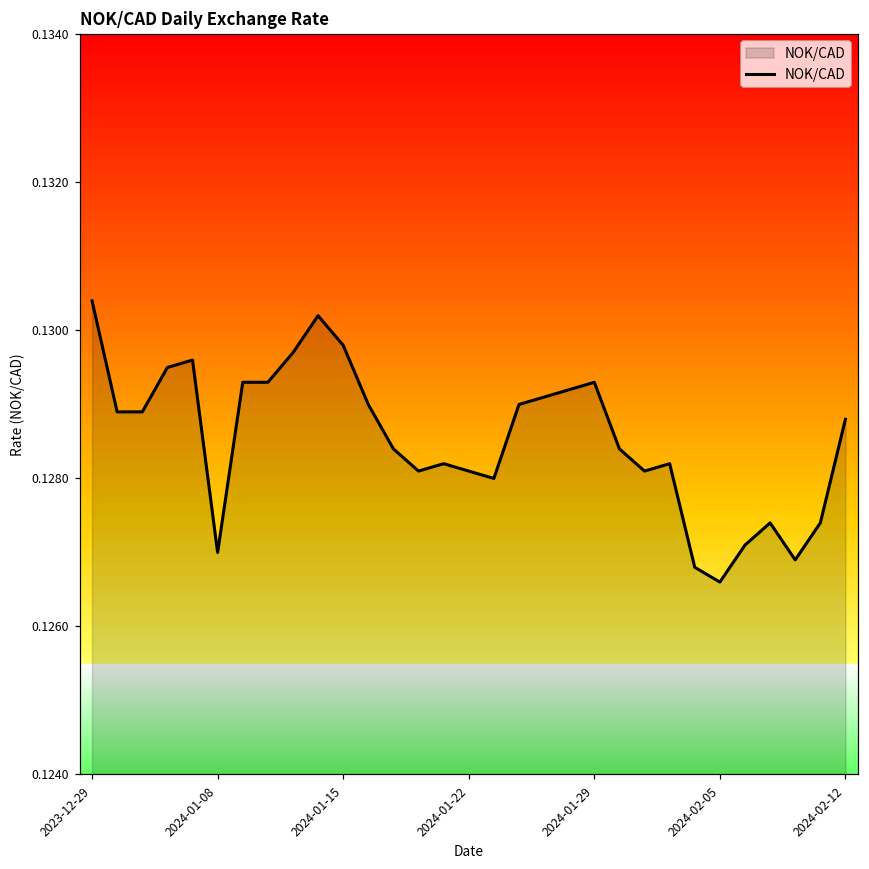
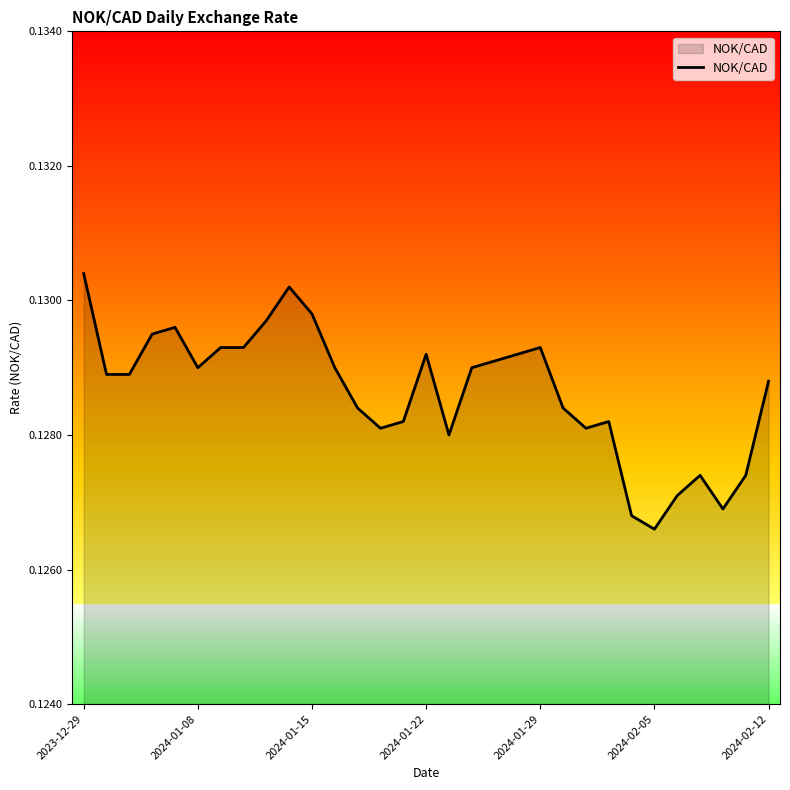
2024-01-08: 0.127 -> 0.129
2024-01-22: 0.1281 -> 0.1292
